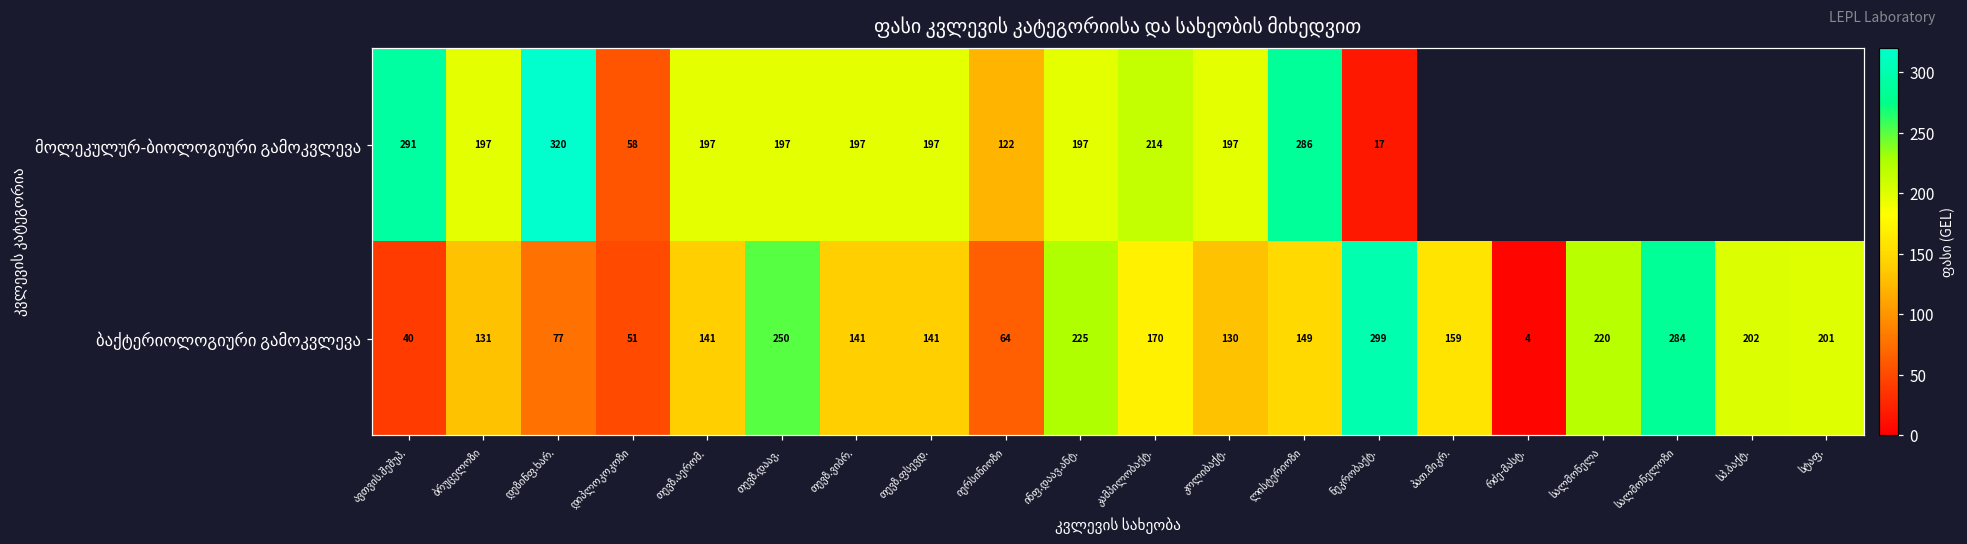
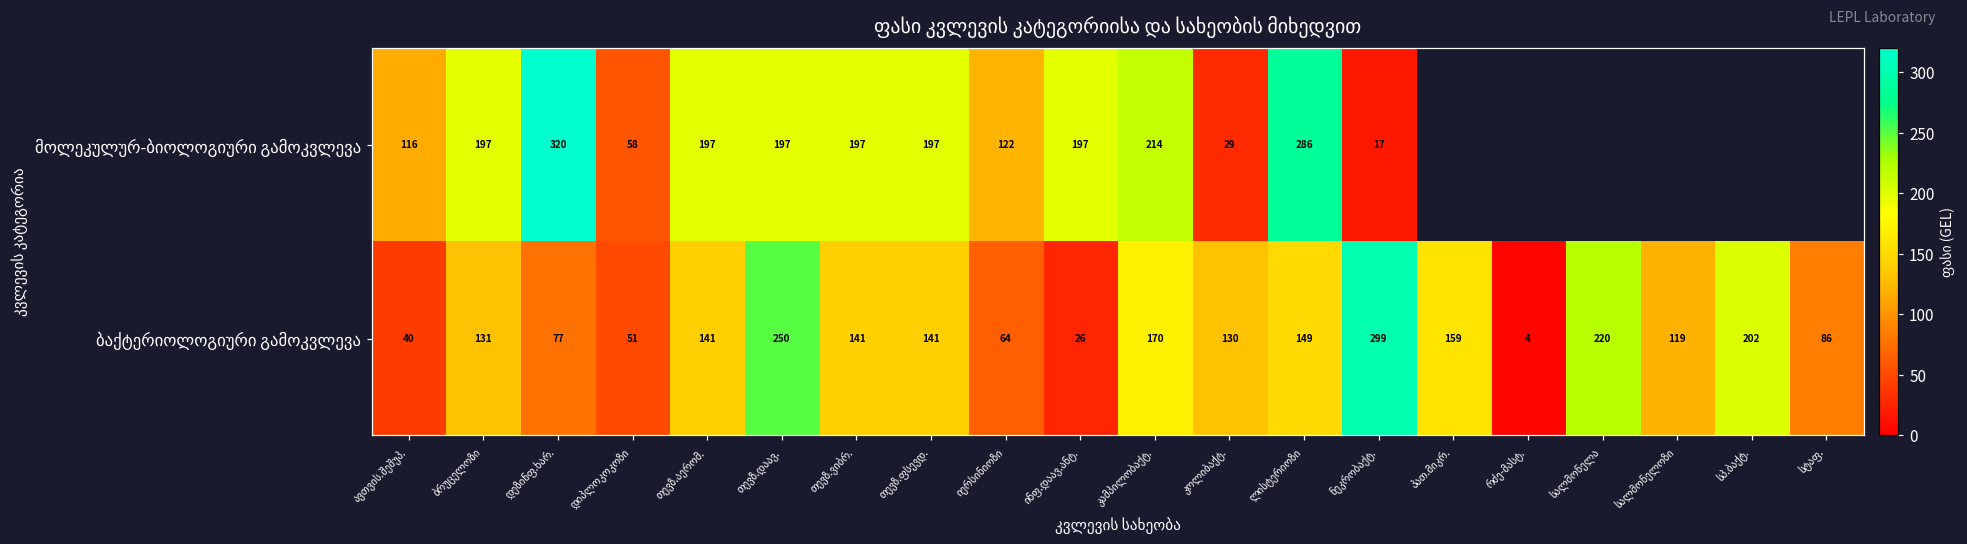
მოლეკულურ-ბიოლოგიური გამოკვლევა, ავთვის.შეშუპ.: 291 -> 116
მოლეკულურ-ბიოლოგიური გამოკვლევა, კოლიბაქტ.: 197 -> 29
ბაქტერიოლოგიური გამოკვლევა, ინფ.დაავ.ანტ.: 225 -> 26
ბაქტერიოლოგიური გამოკვლევა, სალმონელოზი: 284 -> 119
ბაქტერიოლოგიური გამოკვლევა, სტაფ.: 201 -> 86
